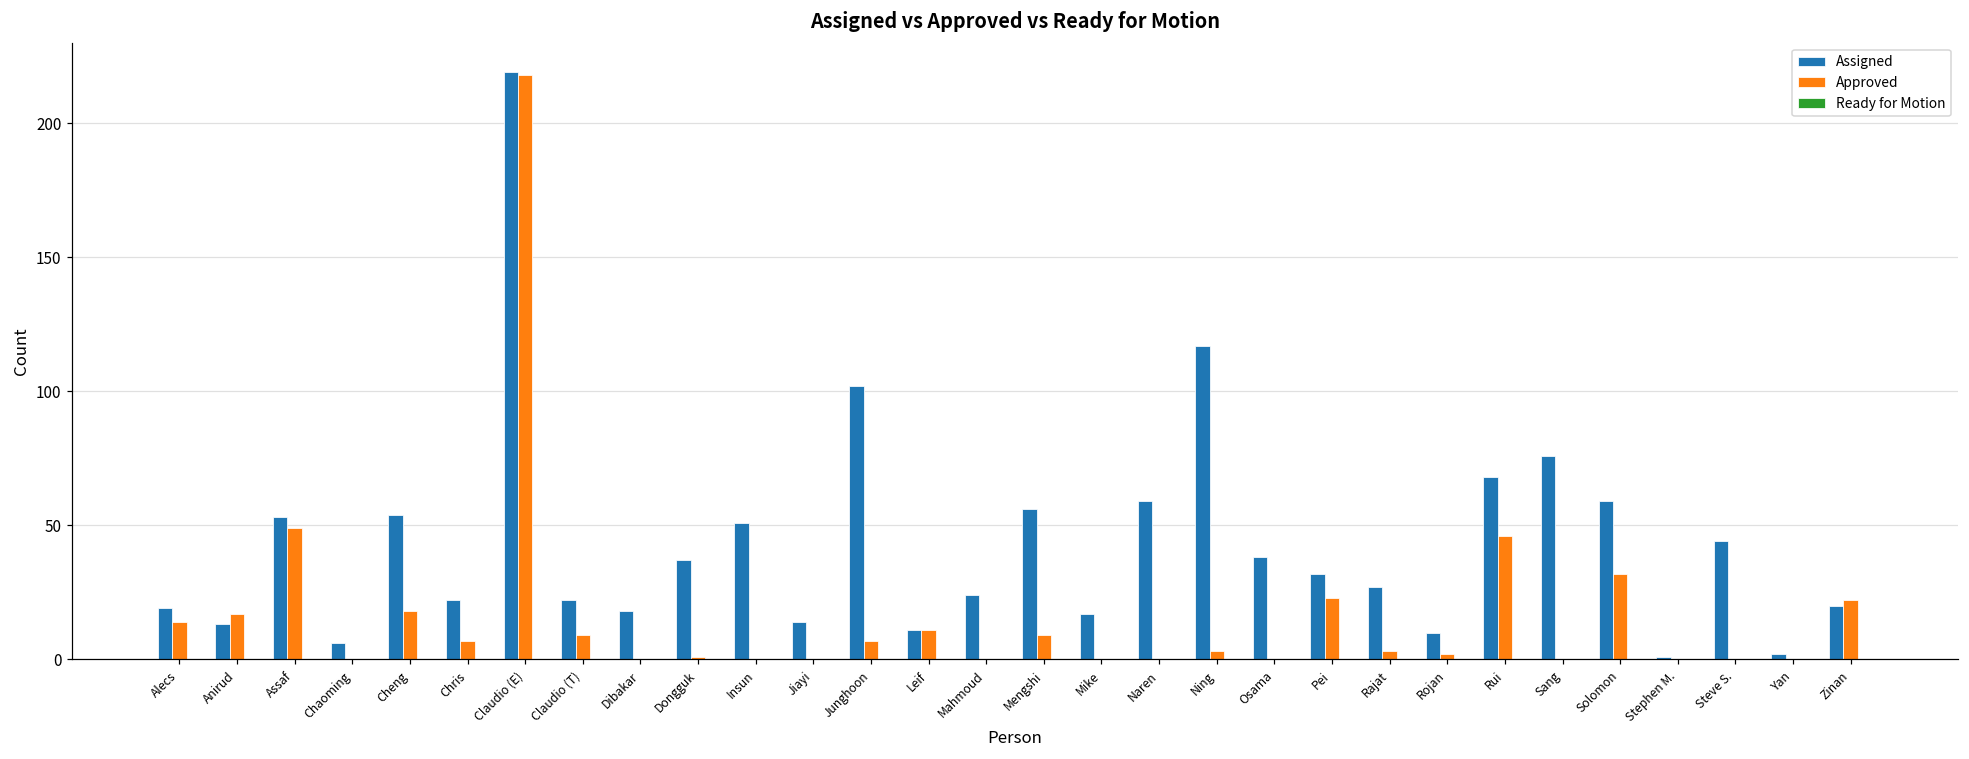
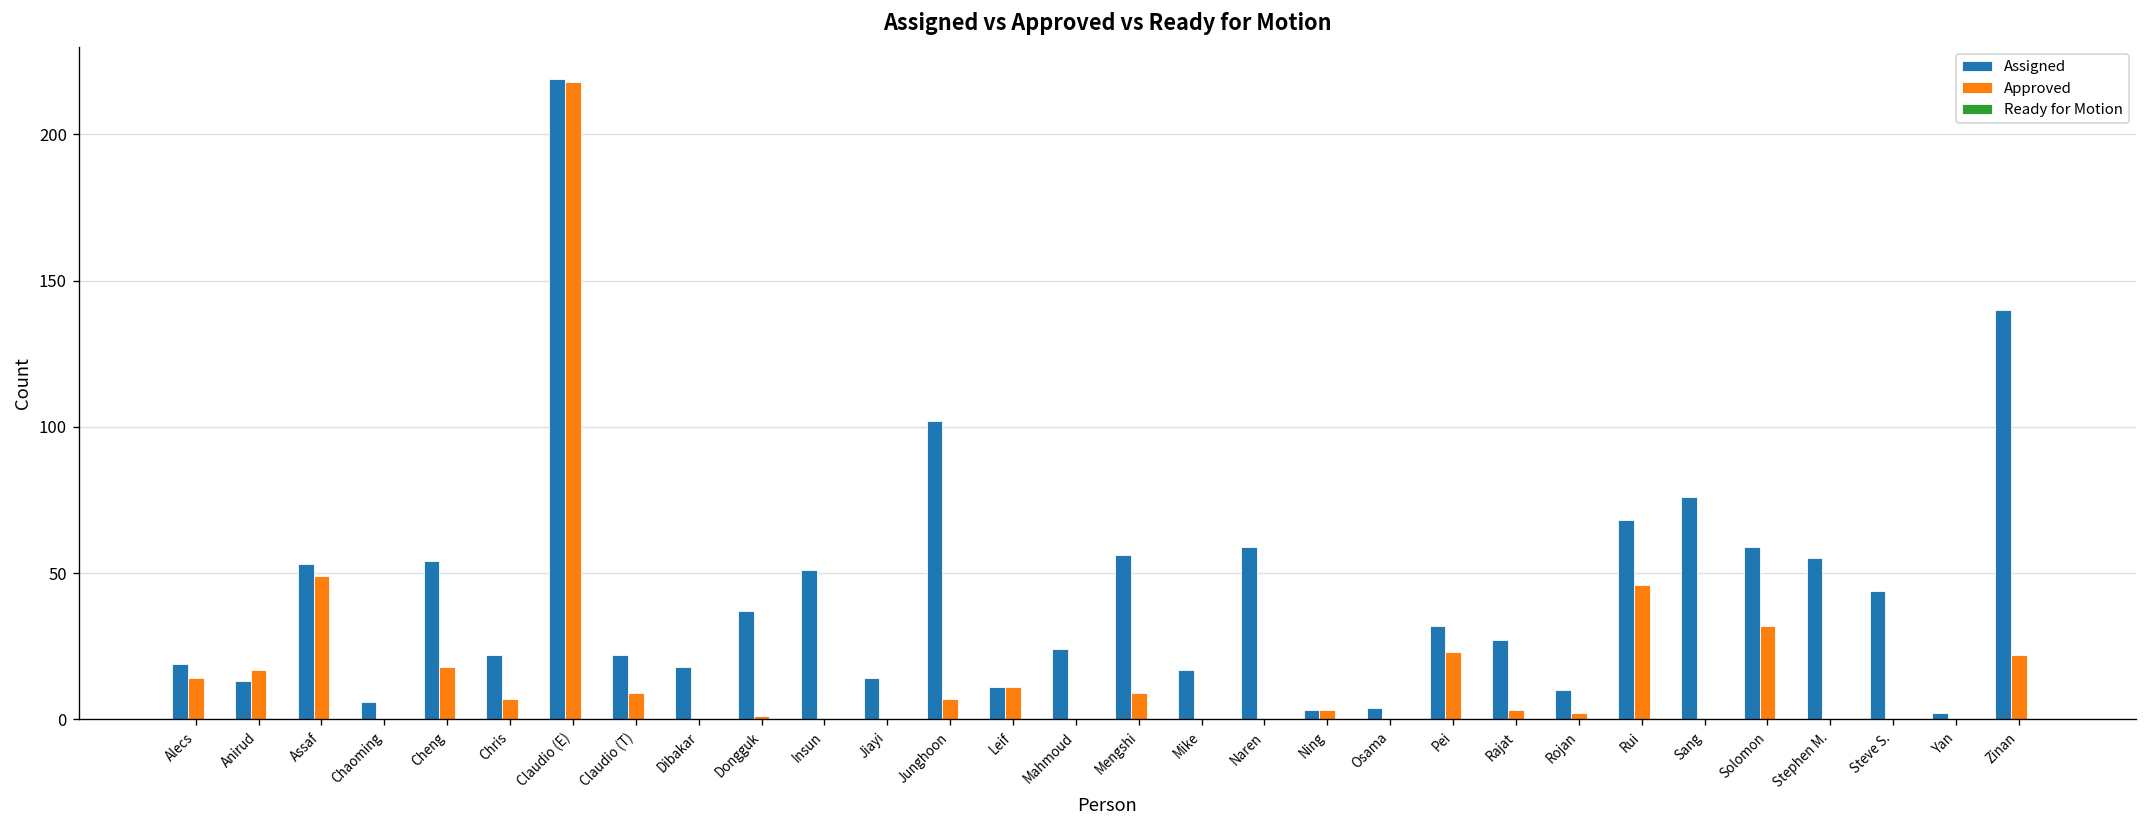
Assigned, Ning: 117 -> 3
Assigned, Osama: 38 -> 4
Assigned, Stephen M.: 1 -> 55
Assigned, Zinan: 20 -> 140
